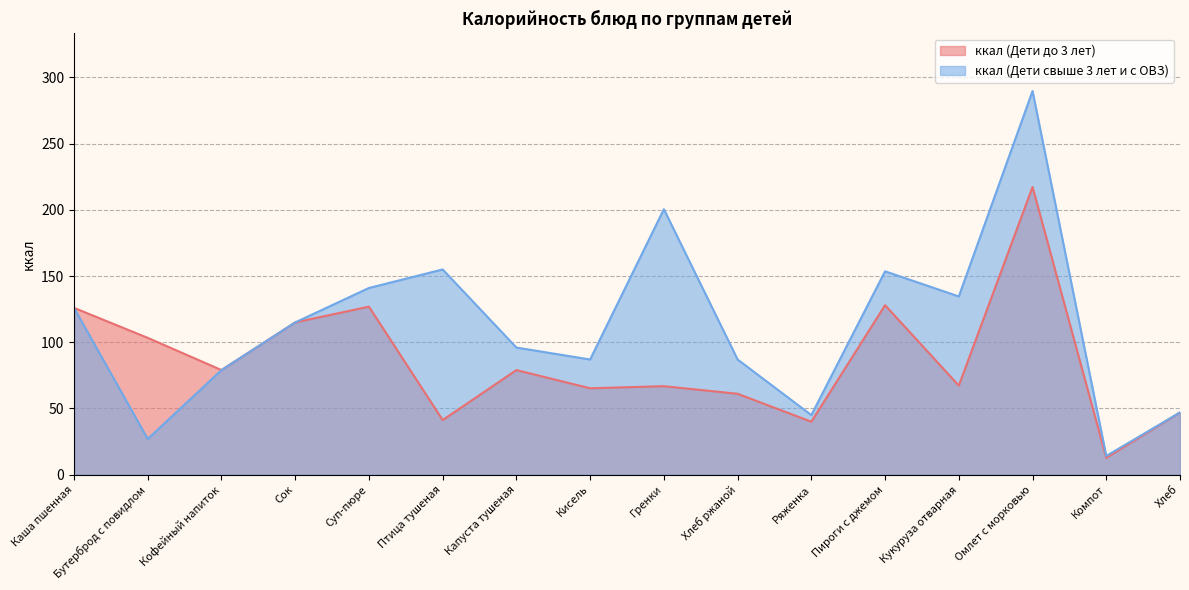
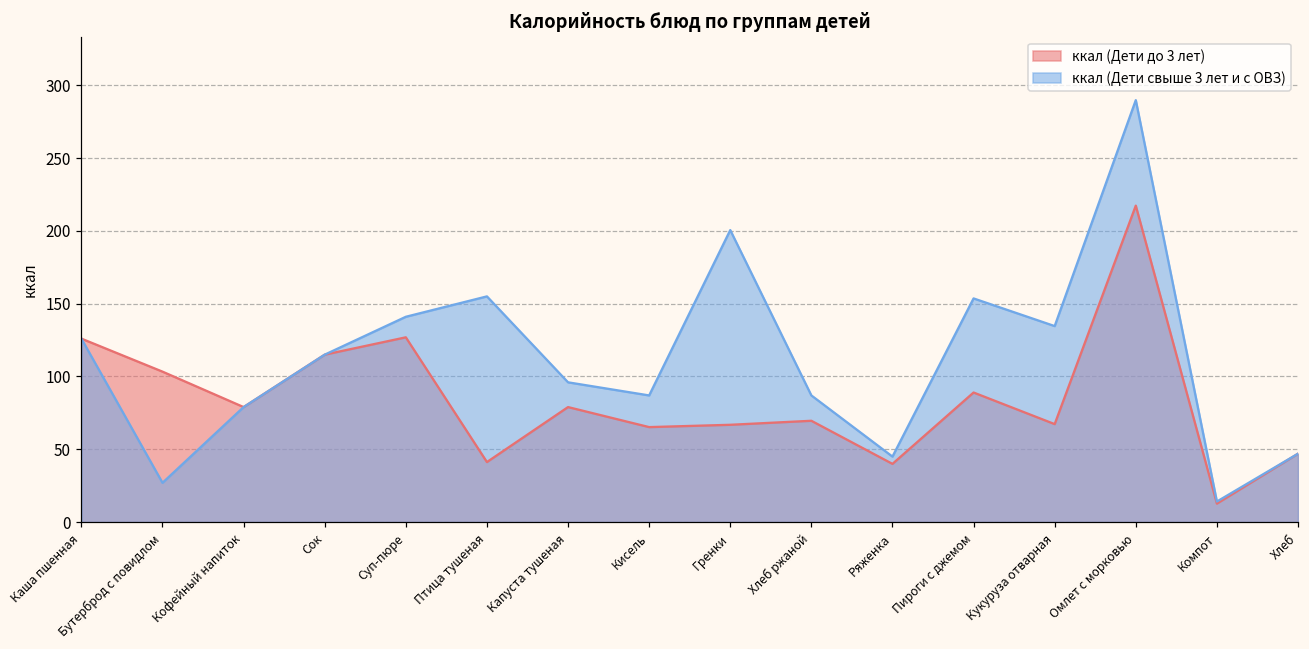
ккал (Дети до 3 лет), Хлеб ржаной: 61 -> 70
ккал (Дети до 3 лет), Пироги с джемом: 128 -> 89
